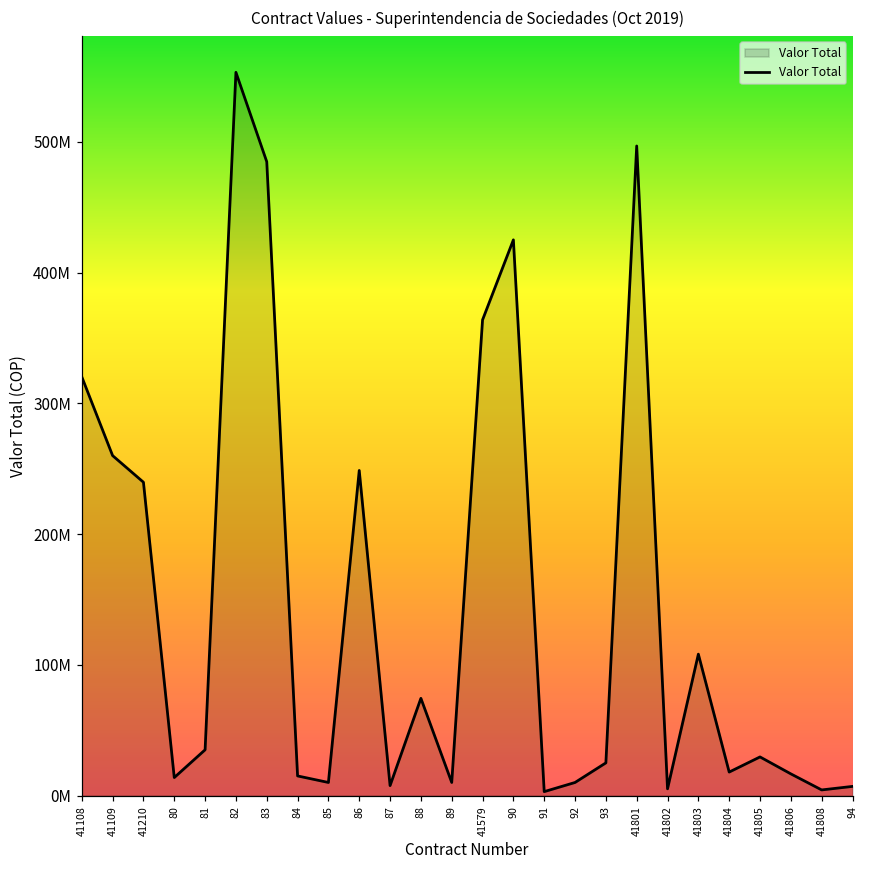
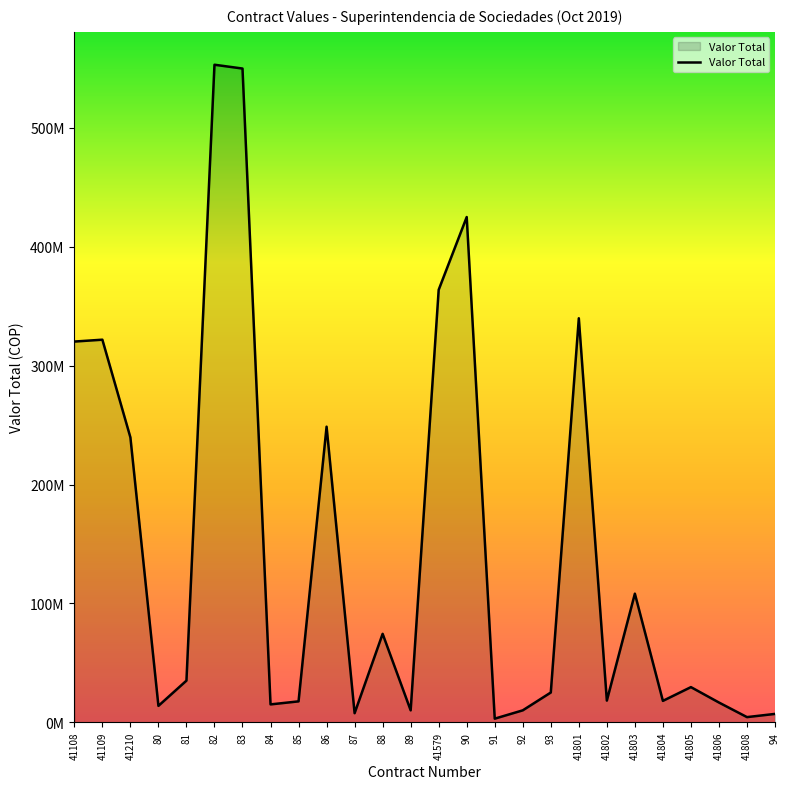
41109: 260000000 -> 322000000
83: 485000000 -> 550000000
85: 10000000 -> 18000000
41801: 497000000 -> 340000000
41802: 5000000 -> 18000000
